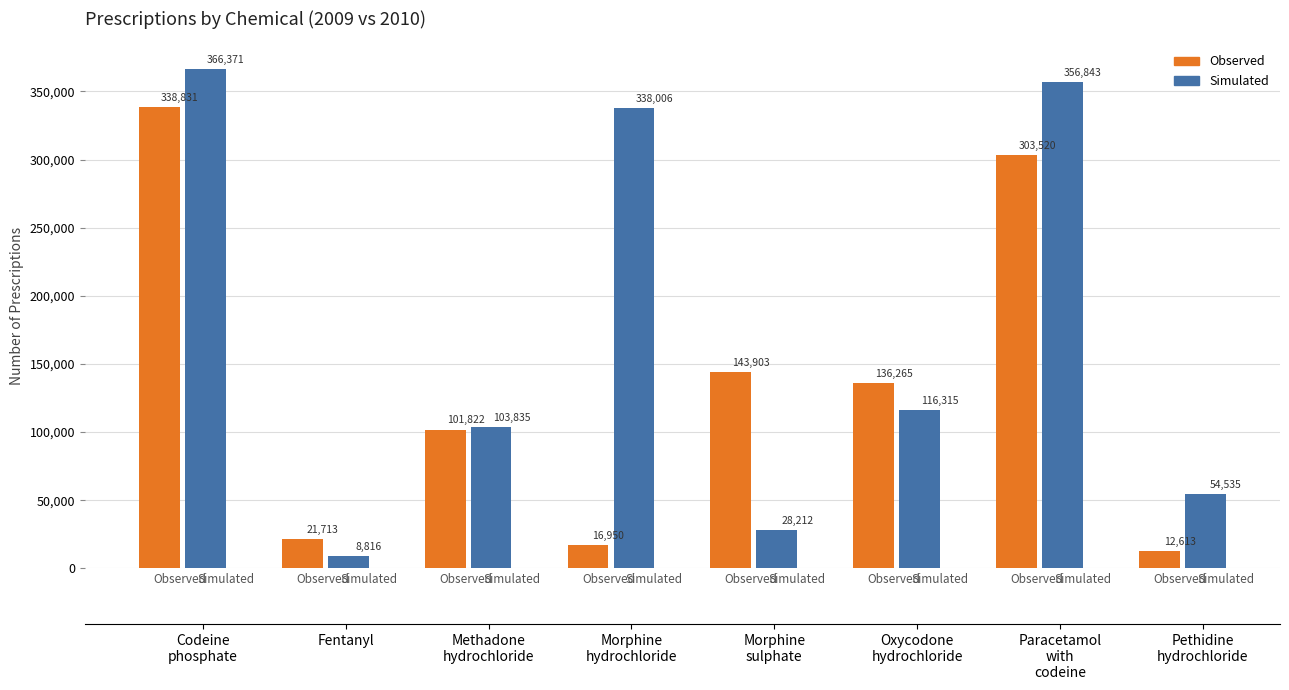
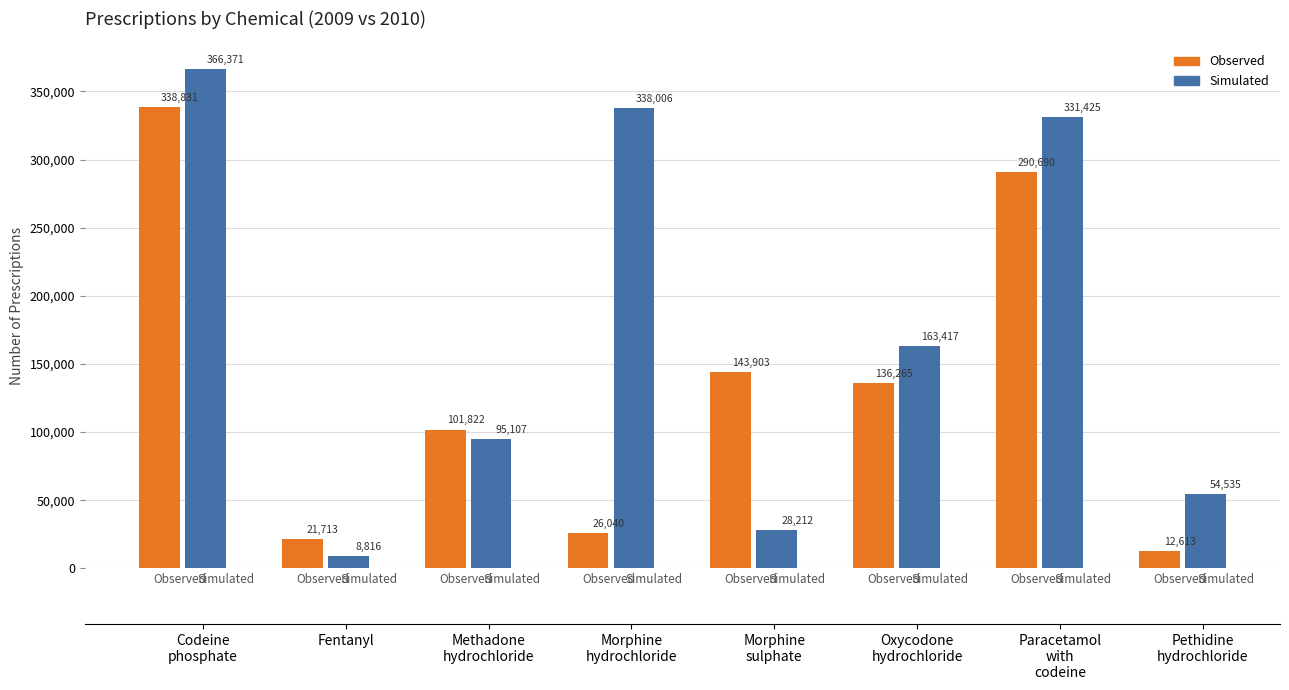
Simulated, Methadone hydrochloride: 103,835 -> 95,107
Observed, Morphine hydrochloride: 16,950 -> 26,040
Simulated, Oxycodone hydrochloride: 116,315 -> 163,417
Observed, Paracetamol with codeine: 303,520 -> 290,690
Simulated, Paracetamol with codeine: 356,843 -> 331,425
